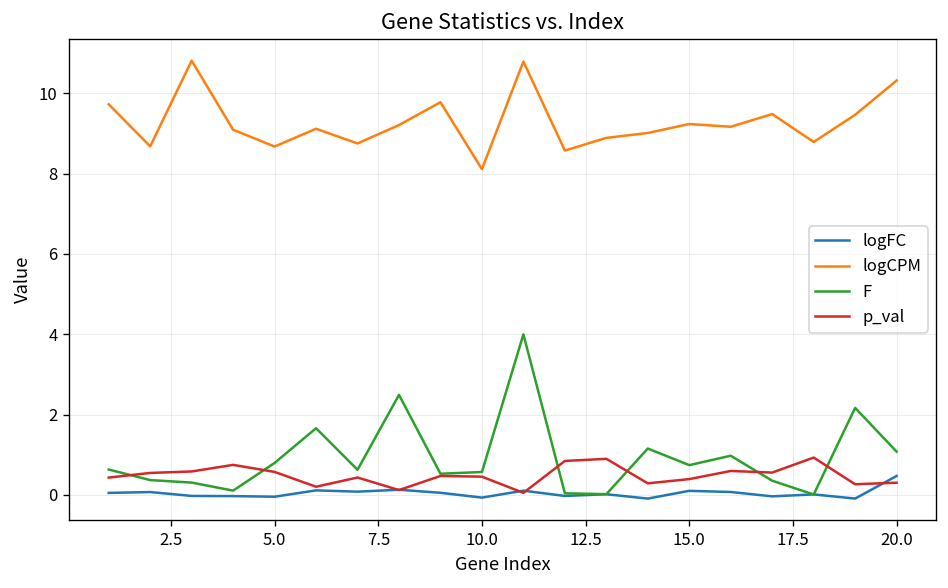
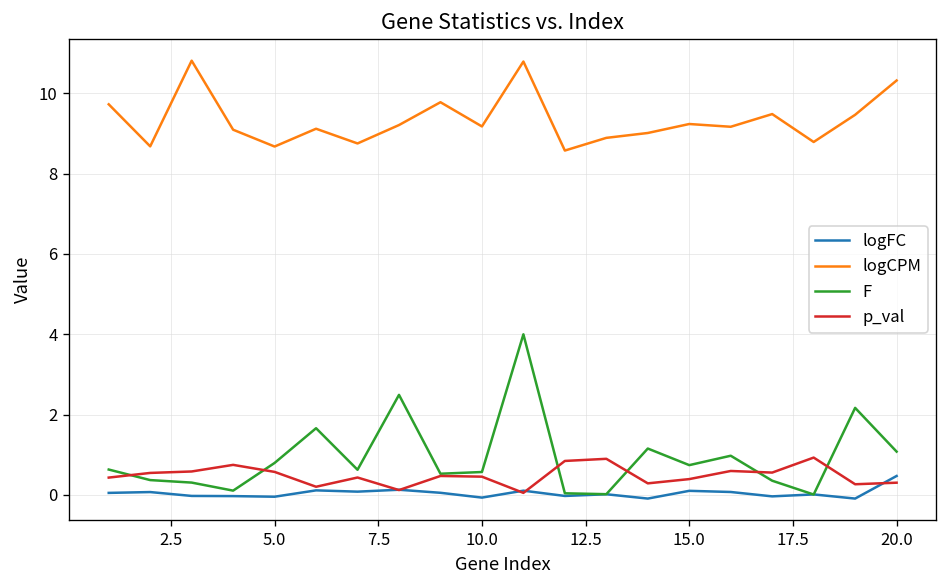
logCPM, 10.0: 8.1 -> 9.2
